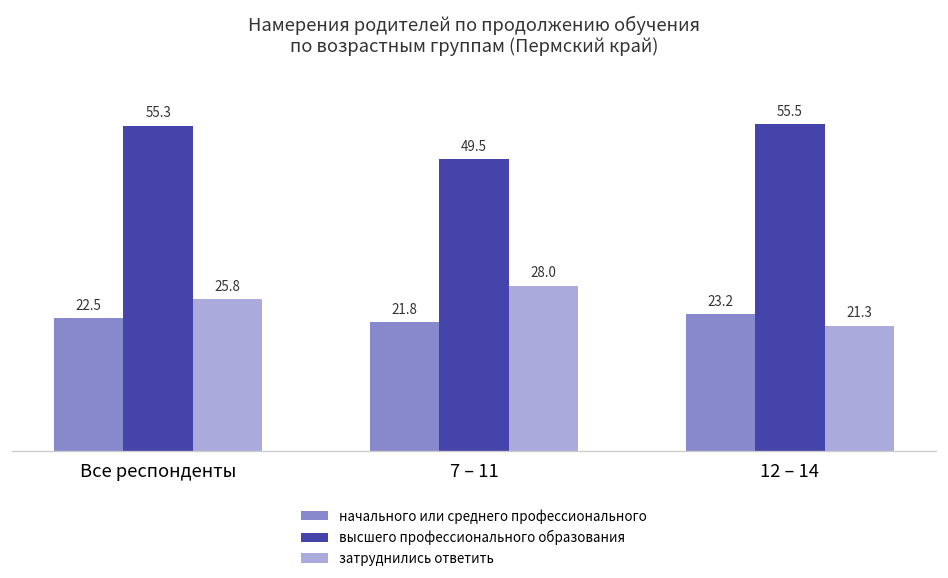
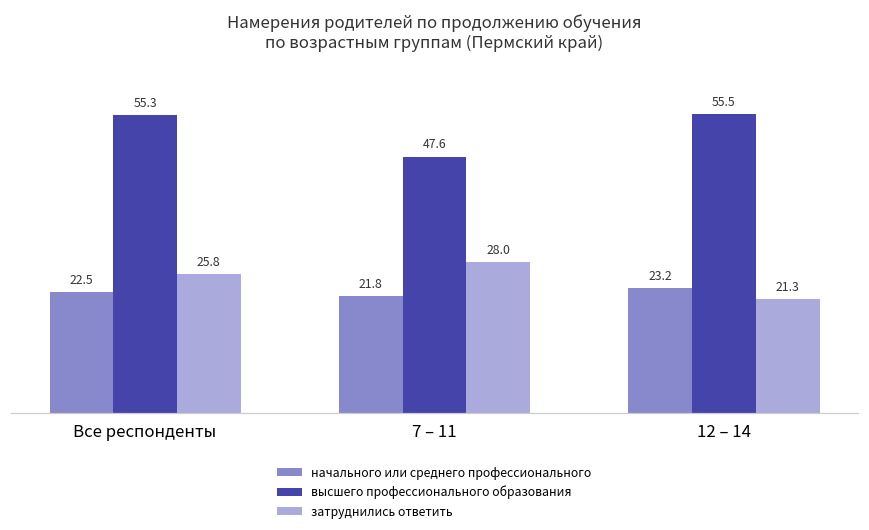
высшего профессионального образования, 7 – 11: 49.5 -> 47.6
